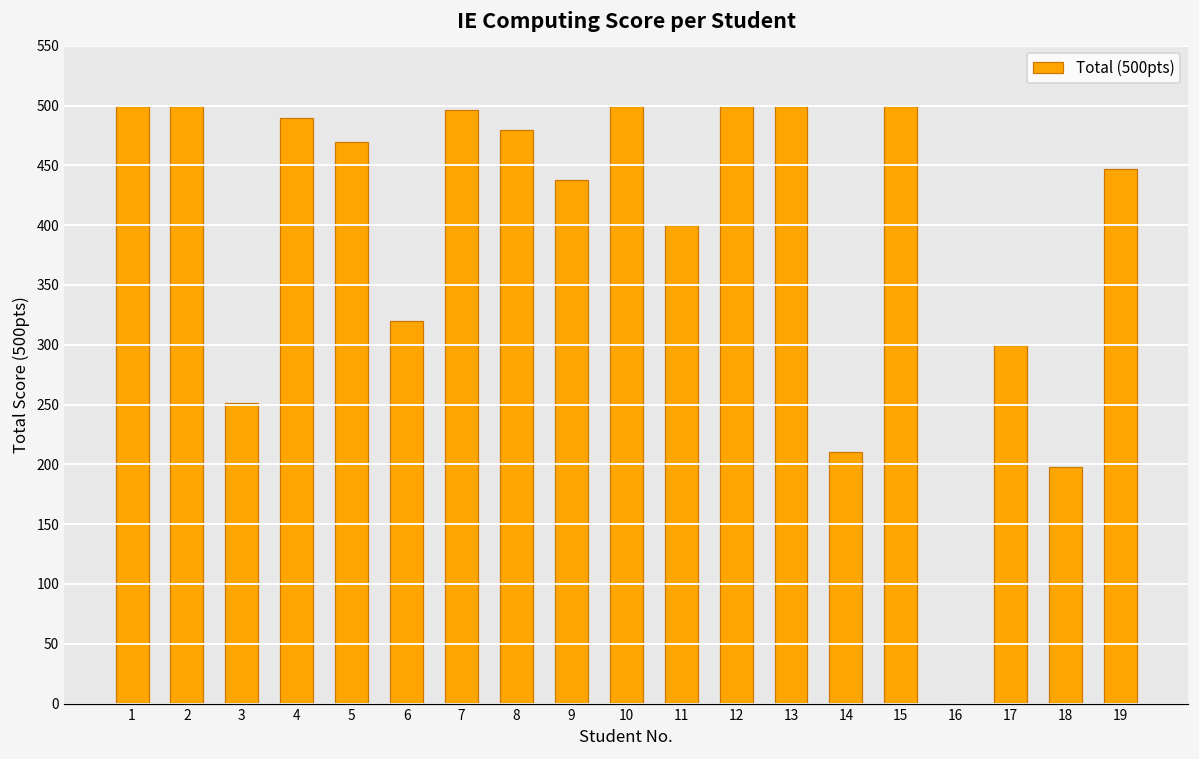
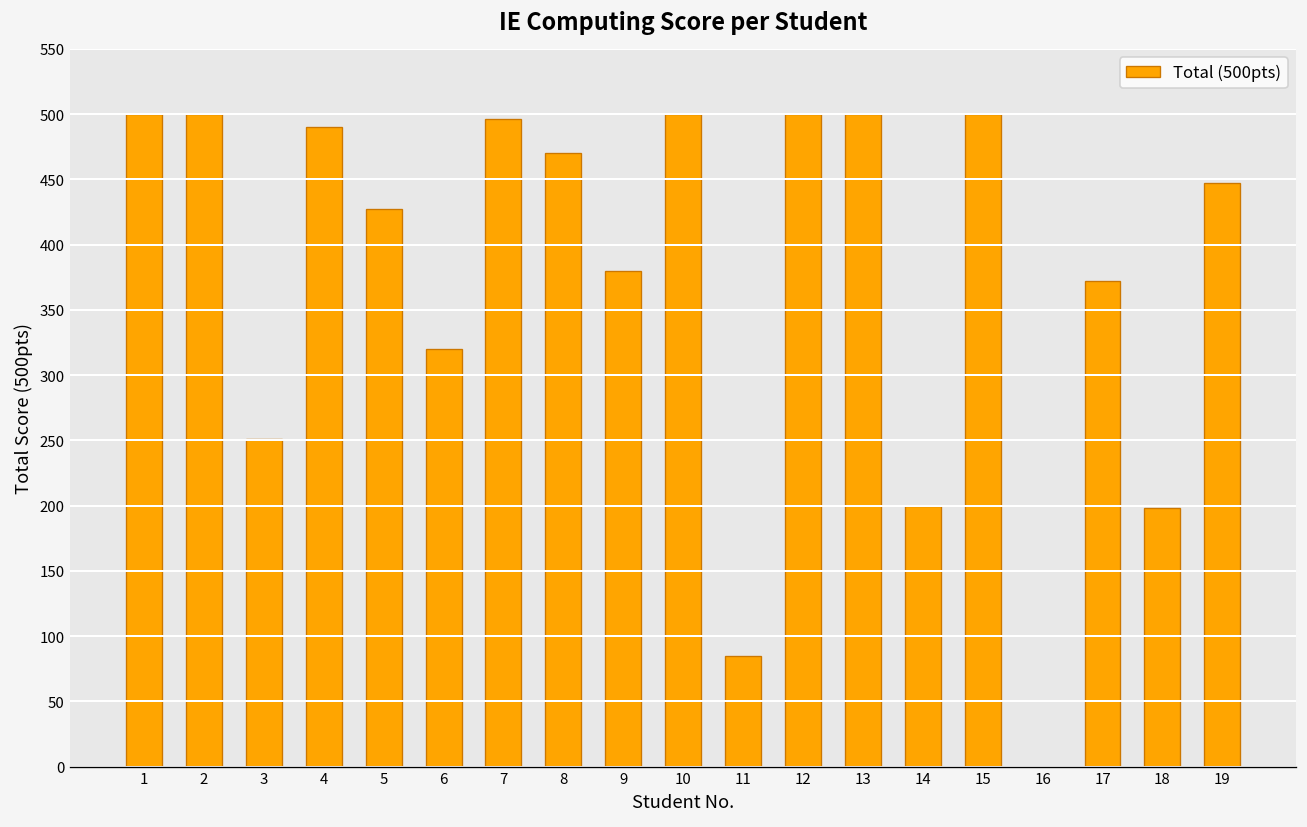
5: 470 -> 427
8: 480 -> 470
9: 438 -> 380
11: 400 -> 85
14: 210 -> 200
17: 300 -> 372
